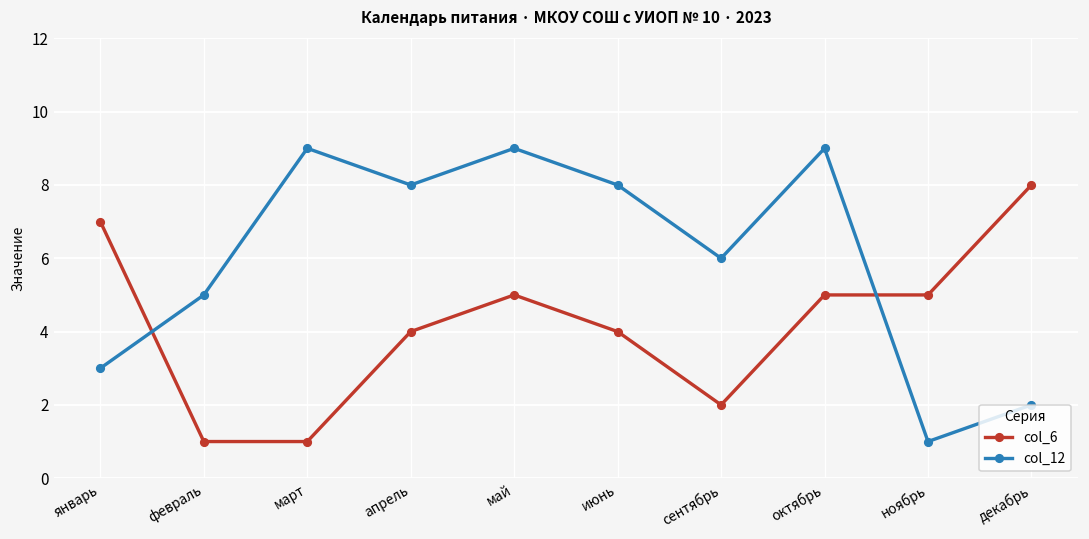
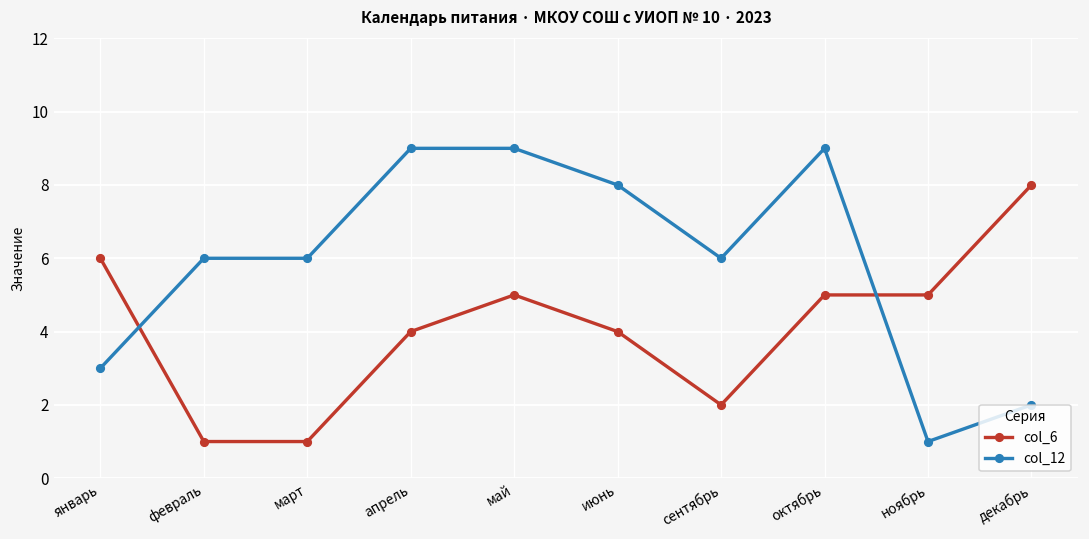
col_6, январь: 7 -> 6
col_12, февраль: 5 -> 6
col_12, март: 9 -> 6
col_12, апрель: 8 -> 9
